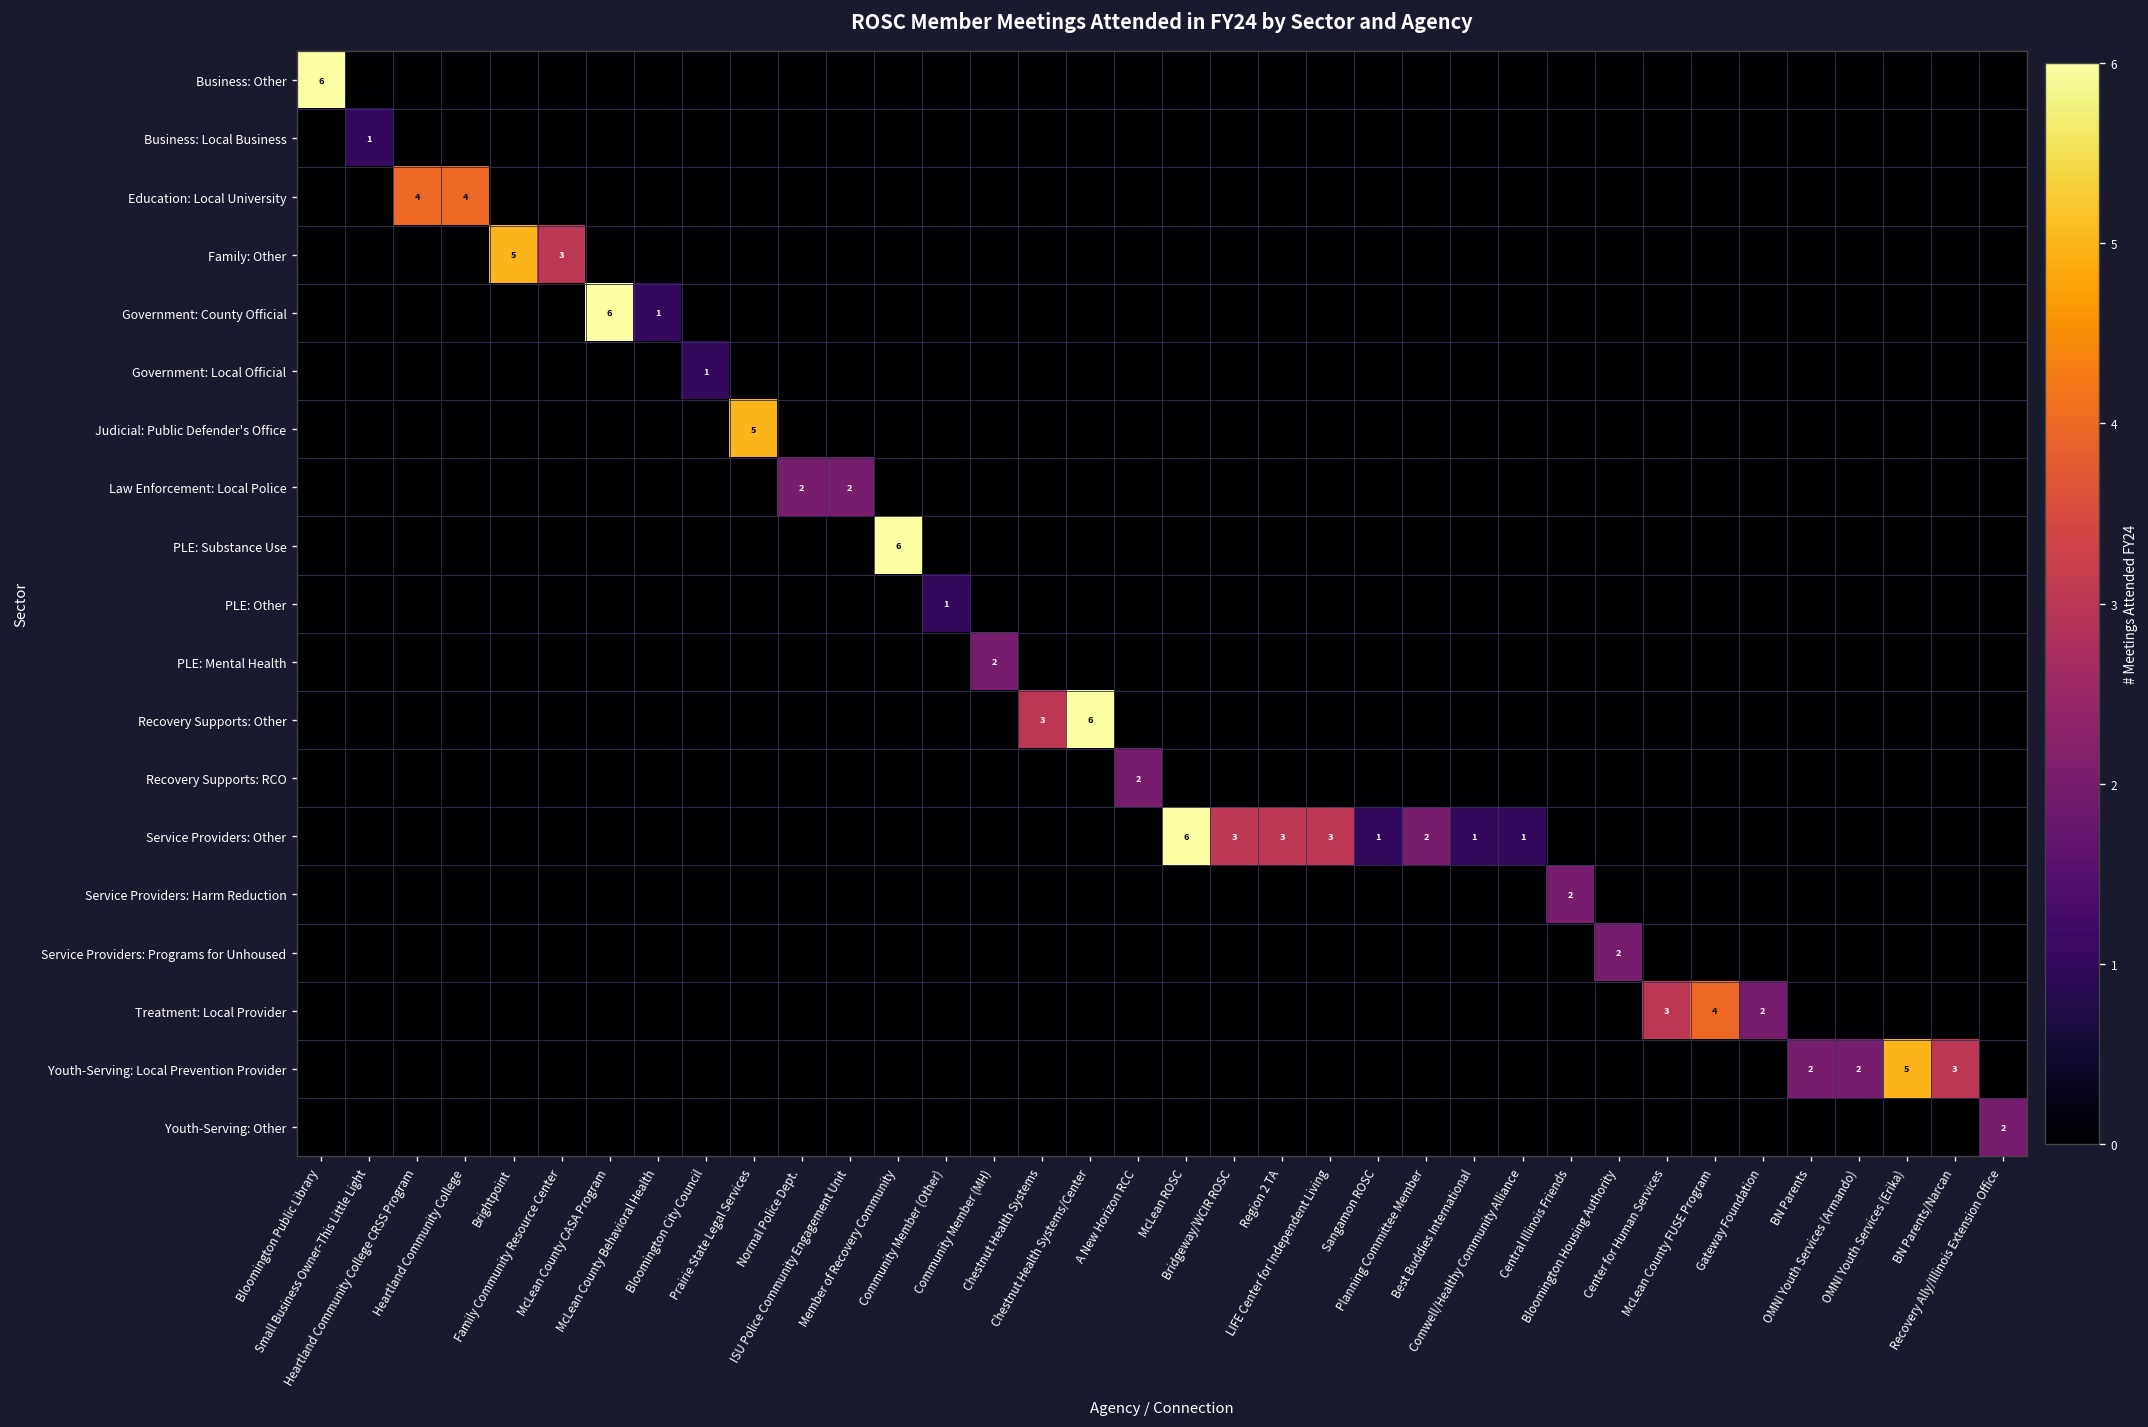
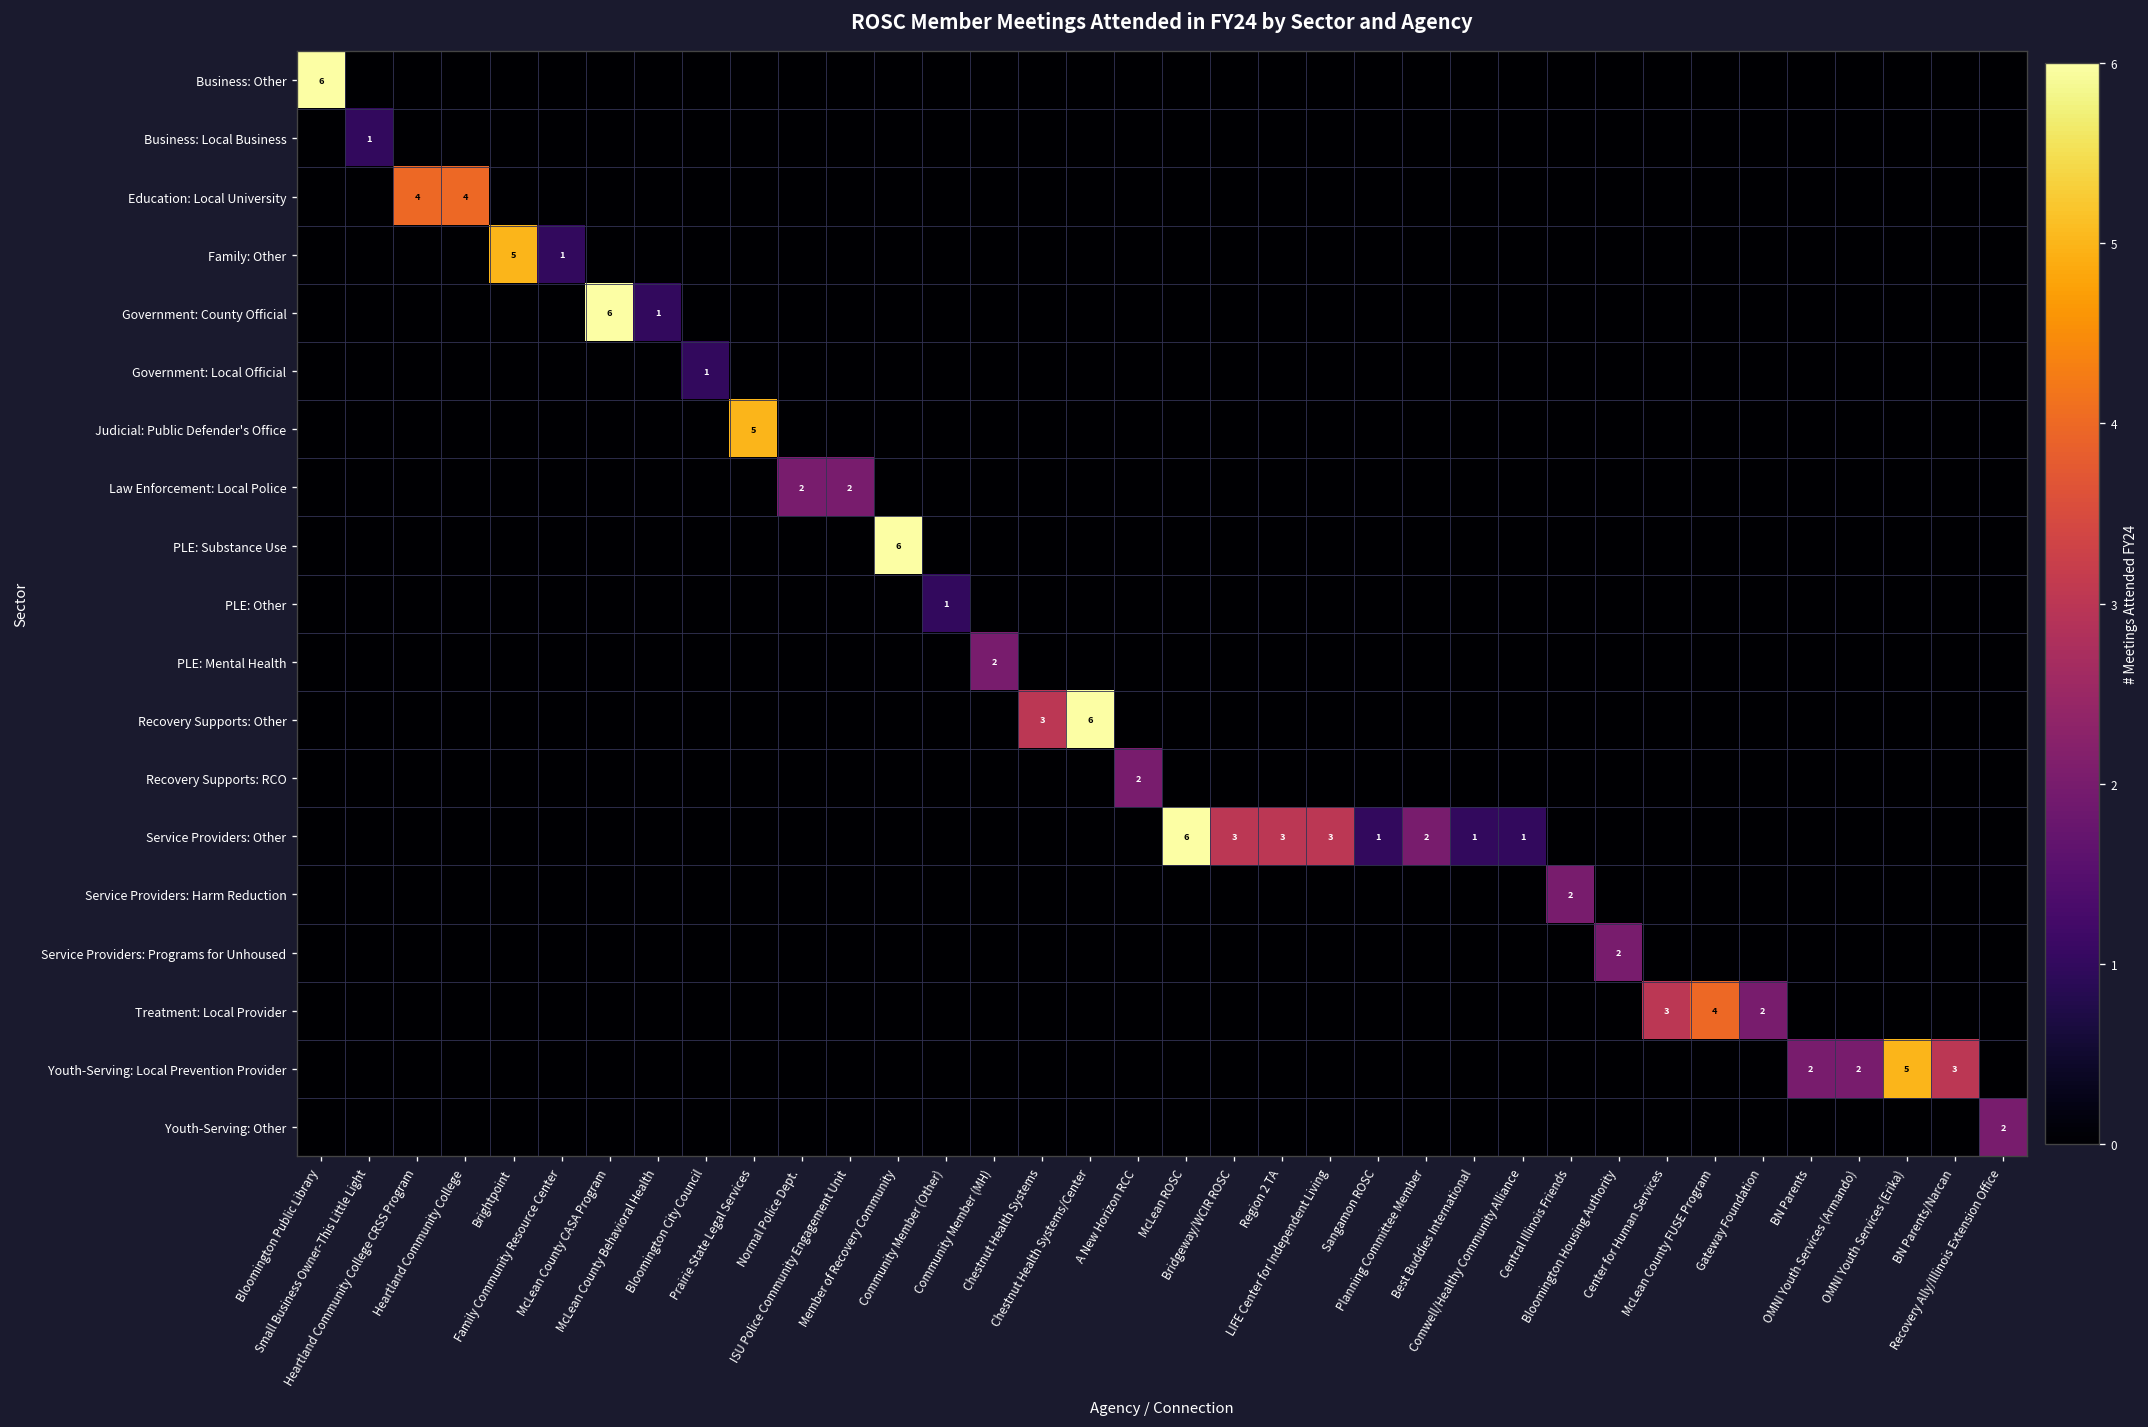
Family: Other, Family Community Resource Center: 3 -> 1
